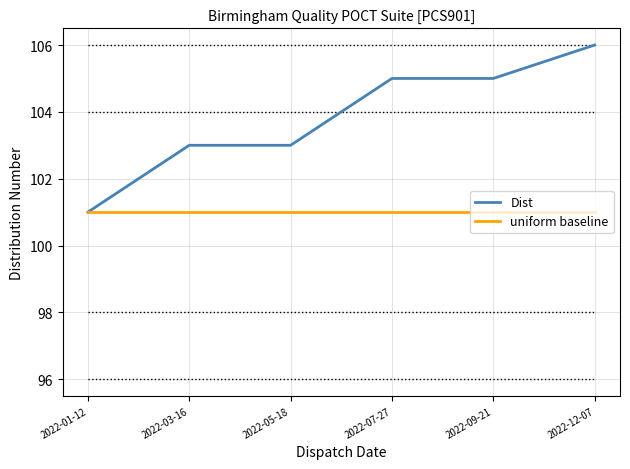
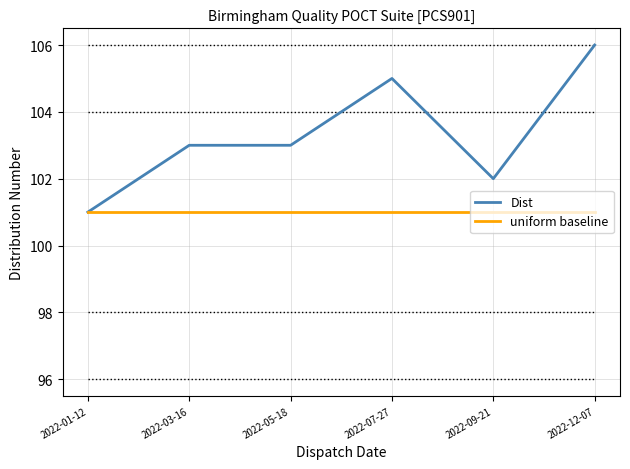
Dist, 2022-09-21: 105 -> 102
